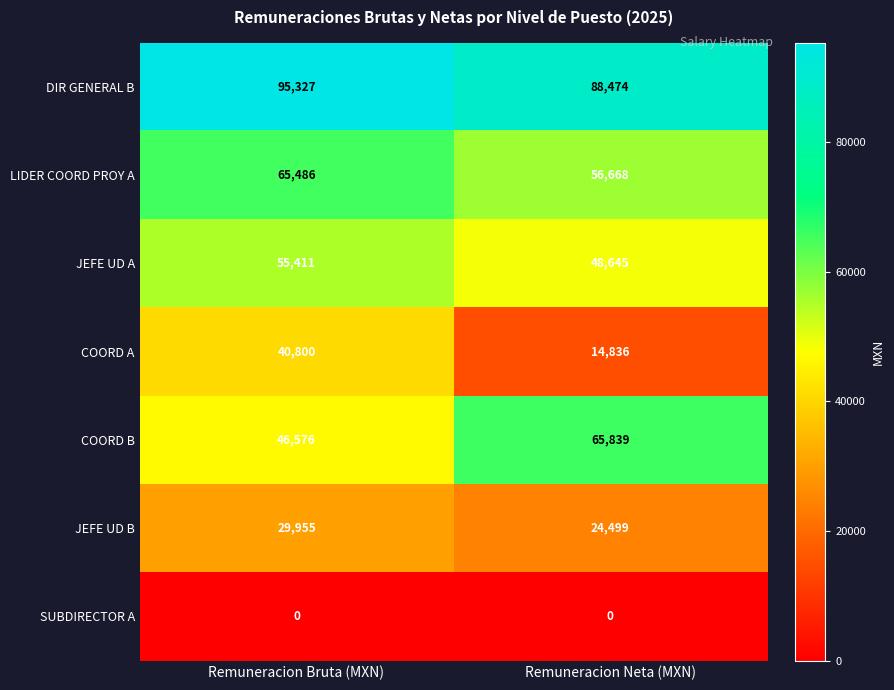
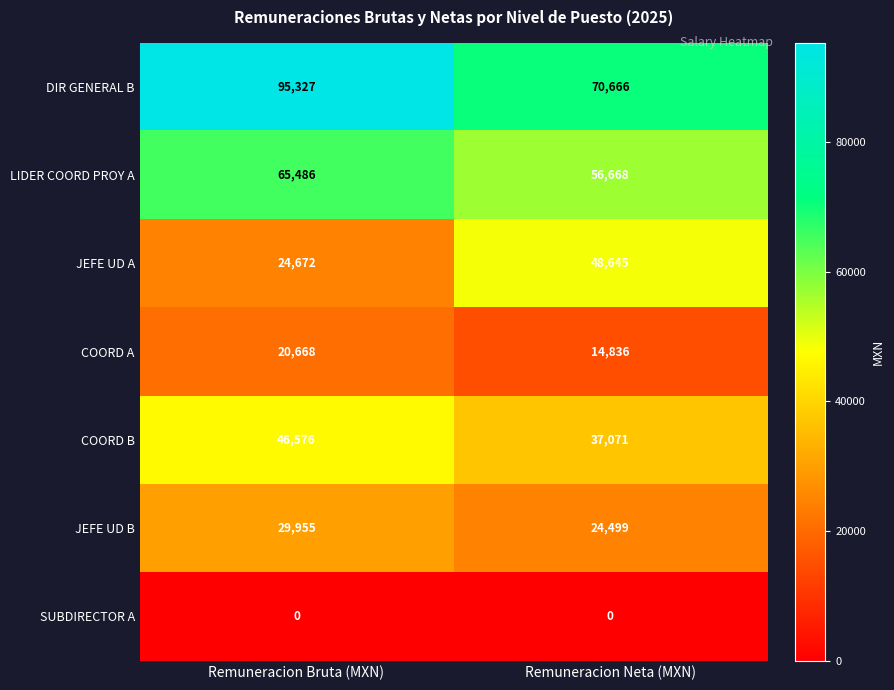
DIR GENERAL B, Remuneracion Neta (MXN): 88,474 -> 70,666
JEFE UD A, Remuneracion Bruta (MXN): 55,411 -> 24,672
COORD A, Remuneracion Bruta (MXN): 40,800 -> 20,668
COORD B, Remuneracion Neta (MXN): 65,839 -> 37,071
